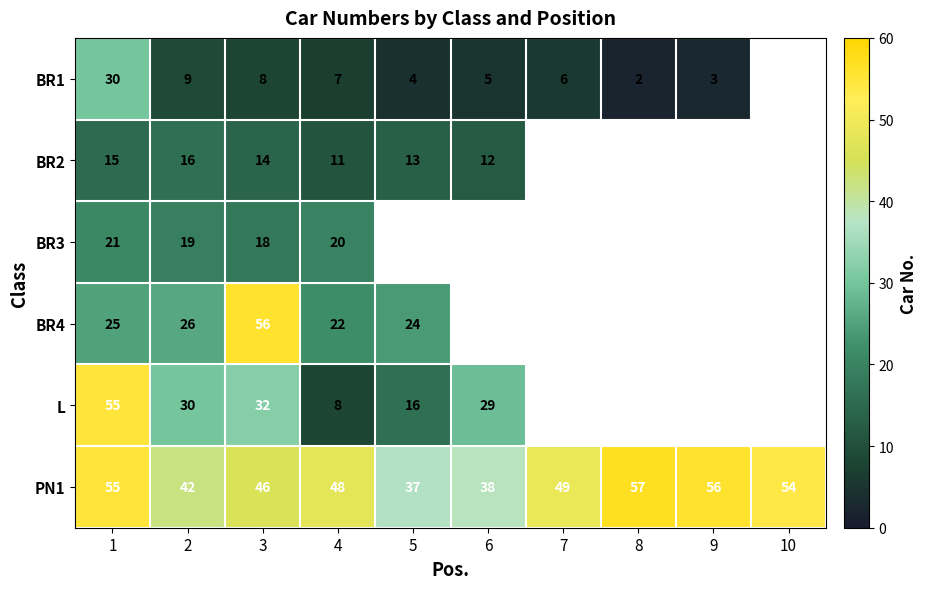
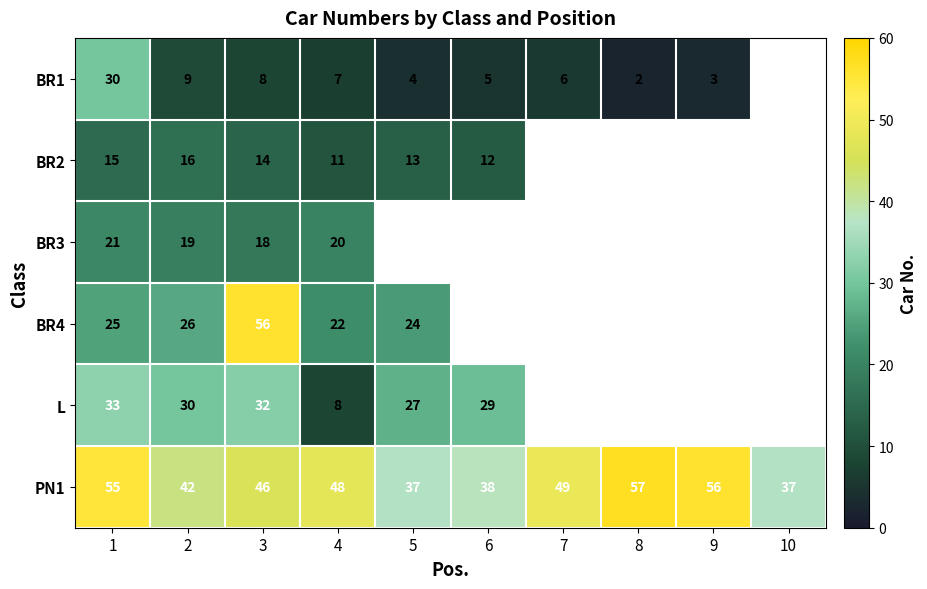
L, 1: 55 -> 33
L, 5: 16 -> 27
PN1, 10: 54 -> 37
